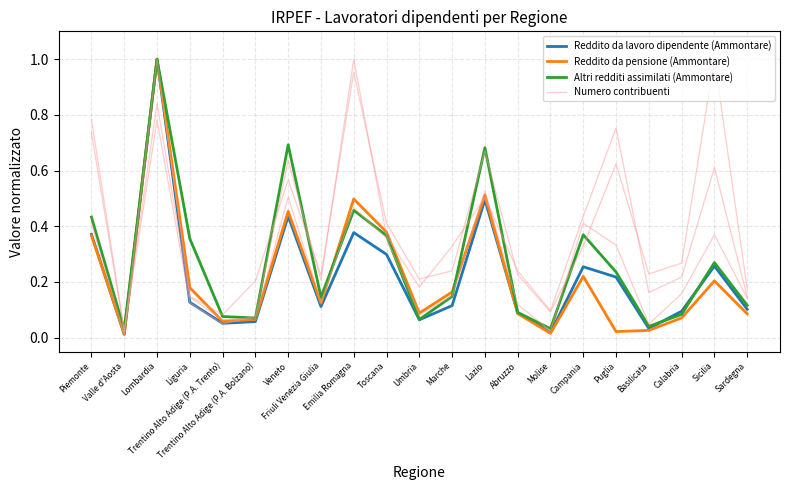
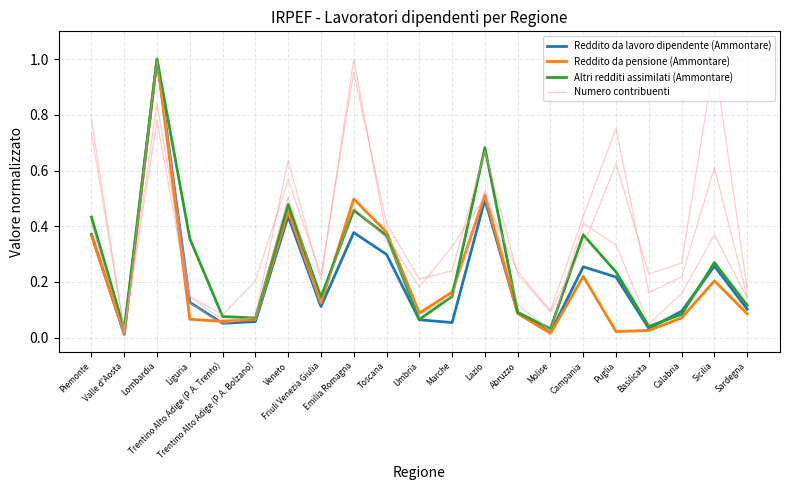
Reddito da pensione (Ammontare), Liguria: 0.18 -> 0.07
Altri redditi assimilati (Ammontare), Veneto: 0.69 -> 0.48
Reddito da lavoro dipendente (Ammontare), Marche: 0.12 -> 0.05
